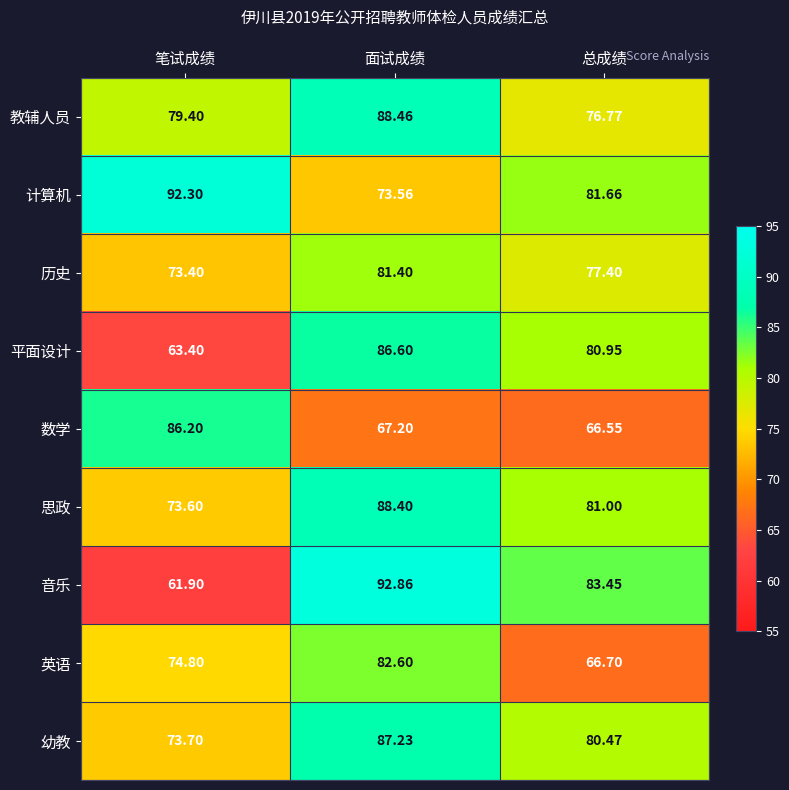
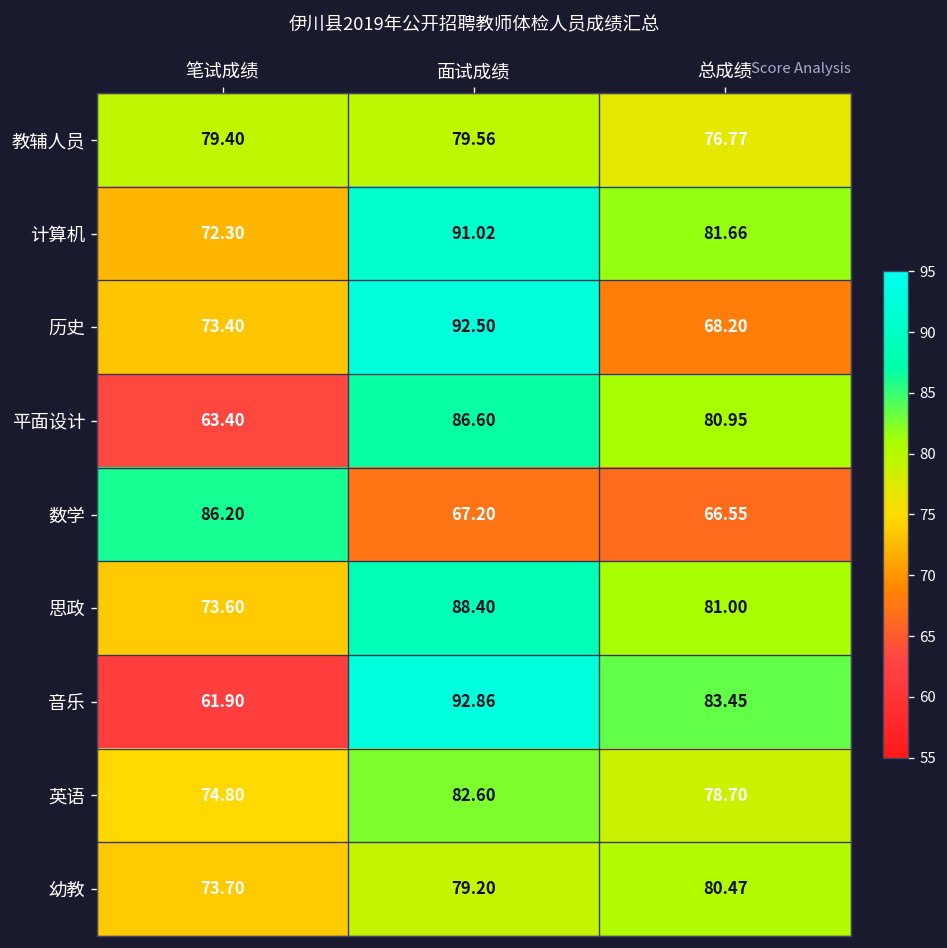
教辅人员, 面试成绩: 88.46 -> 79.56
计算机, 笔试成绩: 92.30 -> 72.30
计算机, 面试成绩: 73.56 -> 91.02
历史, 面试成绩: 81.40 -> 92.50
历史, 总成绩: 77.40 -> 68.20
英语, 总成绩: 66.70 -> 78.70
幼教, 面试成绩: 87.23 -> 79.20
